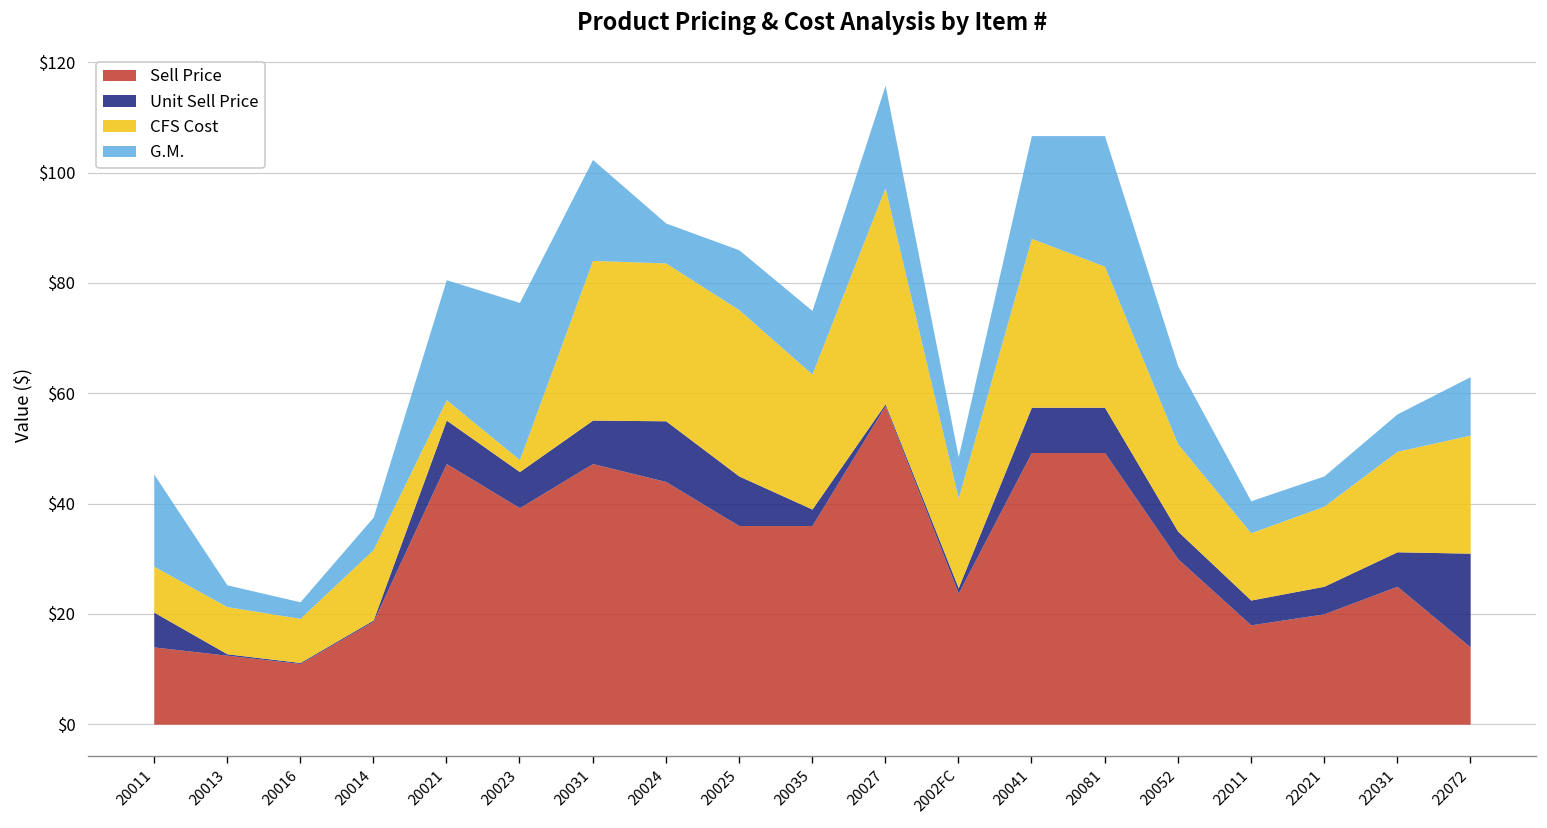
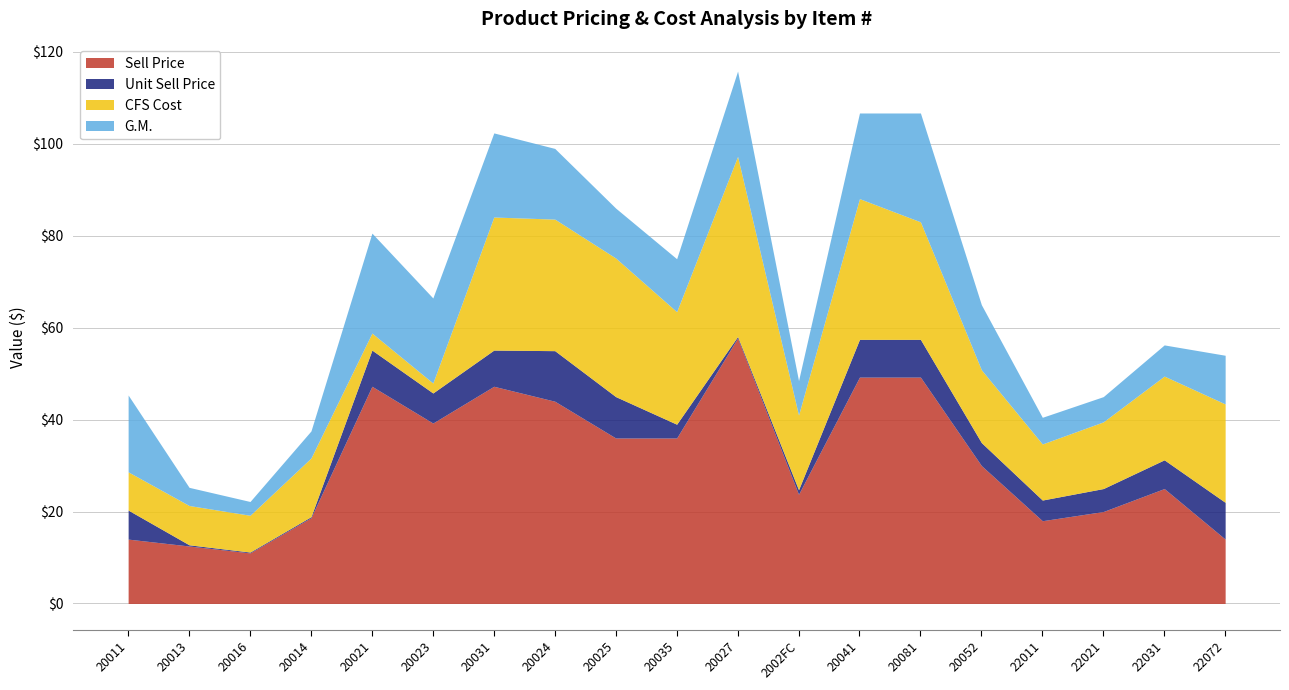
G.M., 20023: $29 -> $19
G.M., 20024: $7 -> $15
Unit Sell Price, 22072: $17 -> $8
